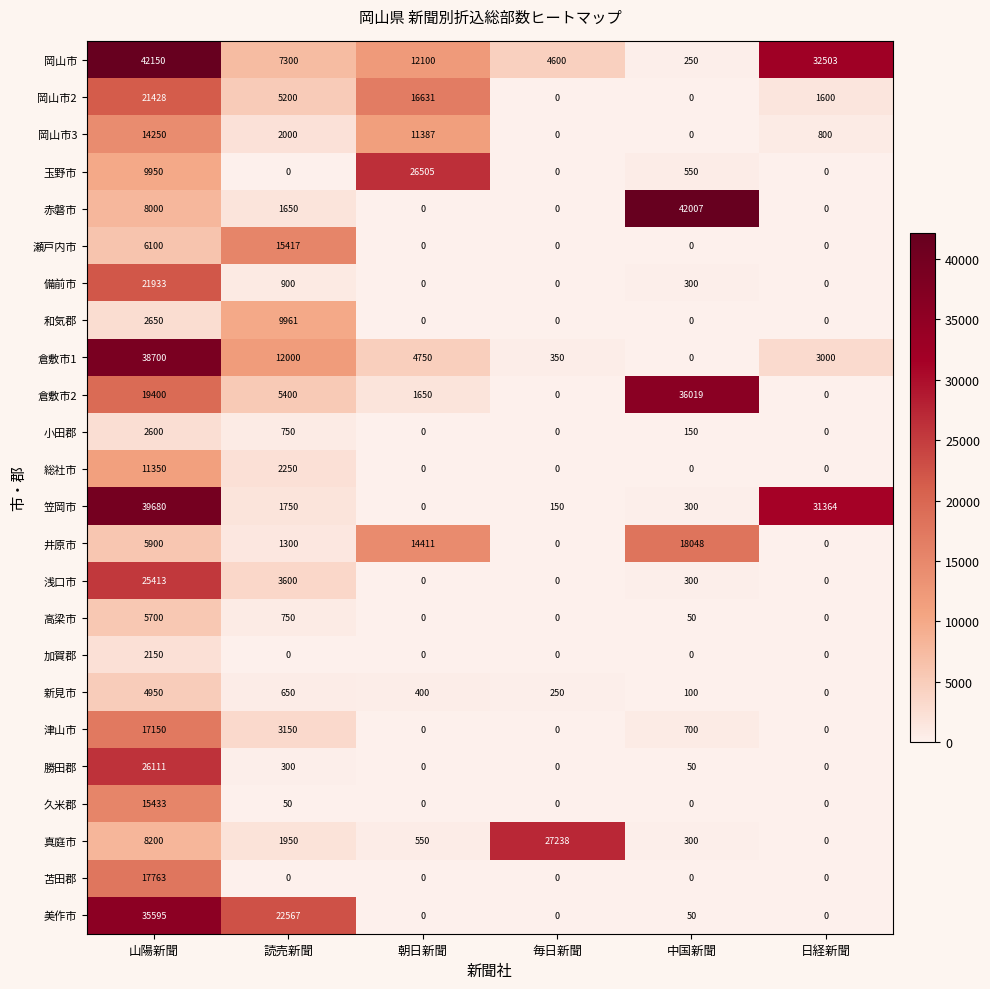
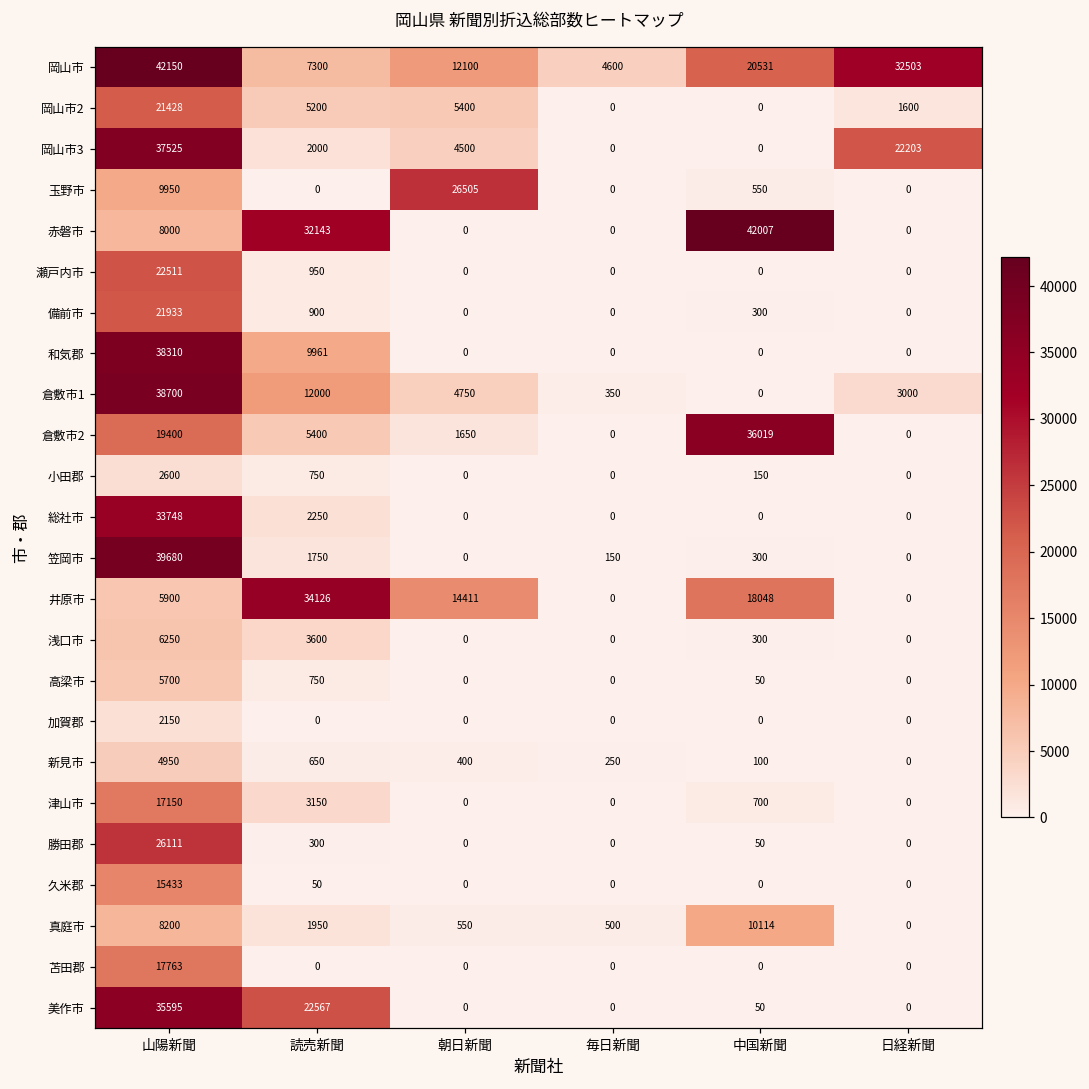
岡山市, 中国新聞: 250 -> 20531
岡山市2, 朝日新聞: 16631 -> 5400
岡山市3, 山陽新聞: 14250 -> 37525
岡山市3, 朝日新聞: 11387 -> 4500
岡山市3, 日経新聞: 800 -> 22203
赤磐市, 読売新聞: 1650 -> 32143
瀬戸内市, 山陽新聞: 6100 -> 22511
瀬戸内市, 読売新聞: 15417 -> 950
和気郡, 山陽新聞: 2650 -> 38310
総社市, 山陽新聞: 11350 -> 33748
笠岡市, 日経新聞: 31364 -> 0
井原市, 読売新聞: 1300 -> 34126
浅口市, 山陽新聞: 25413 -> 6250
真庭市, 毎日新聞: 27238 -> 500
真庭市, 中国新聞: 300 -> 10114
